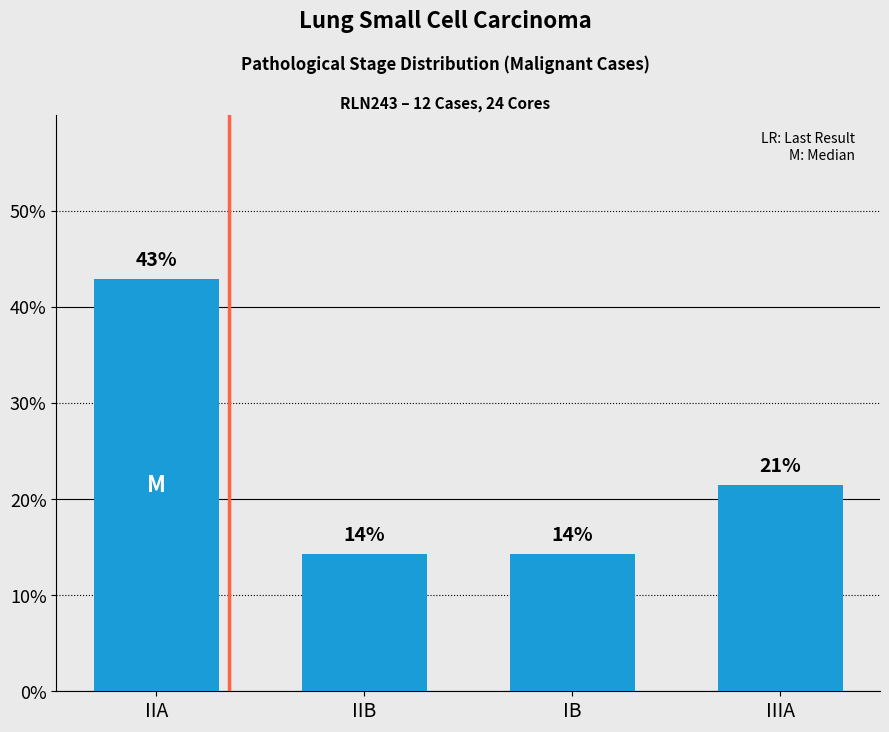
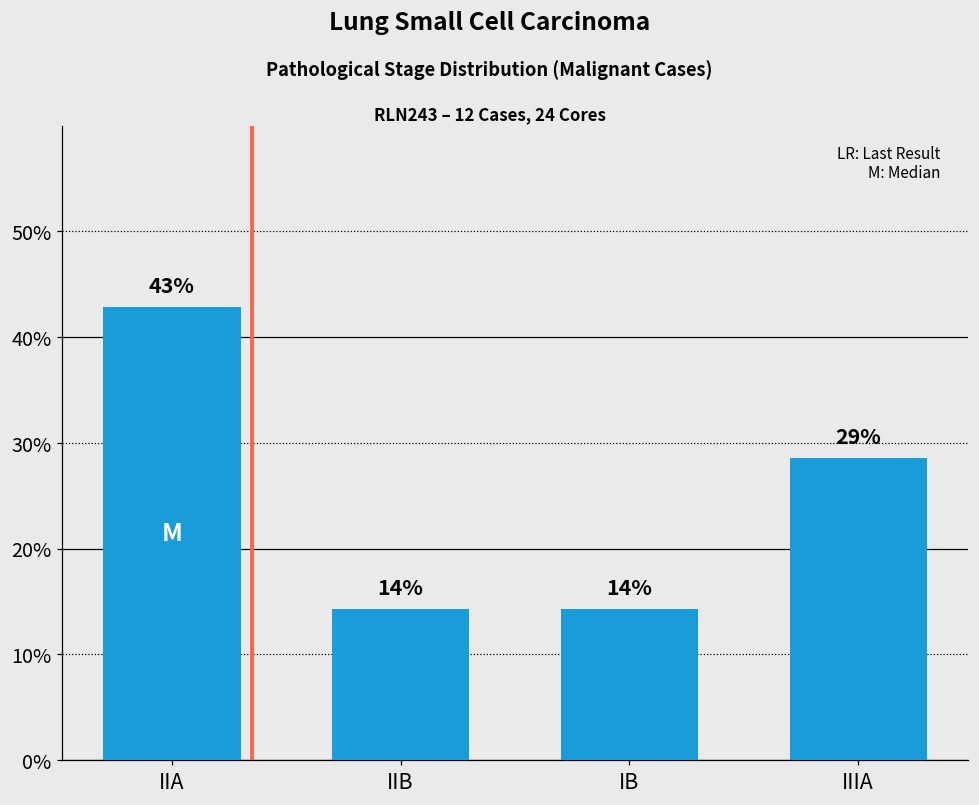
IIIA: 21% -> 29%
